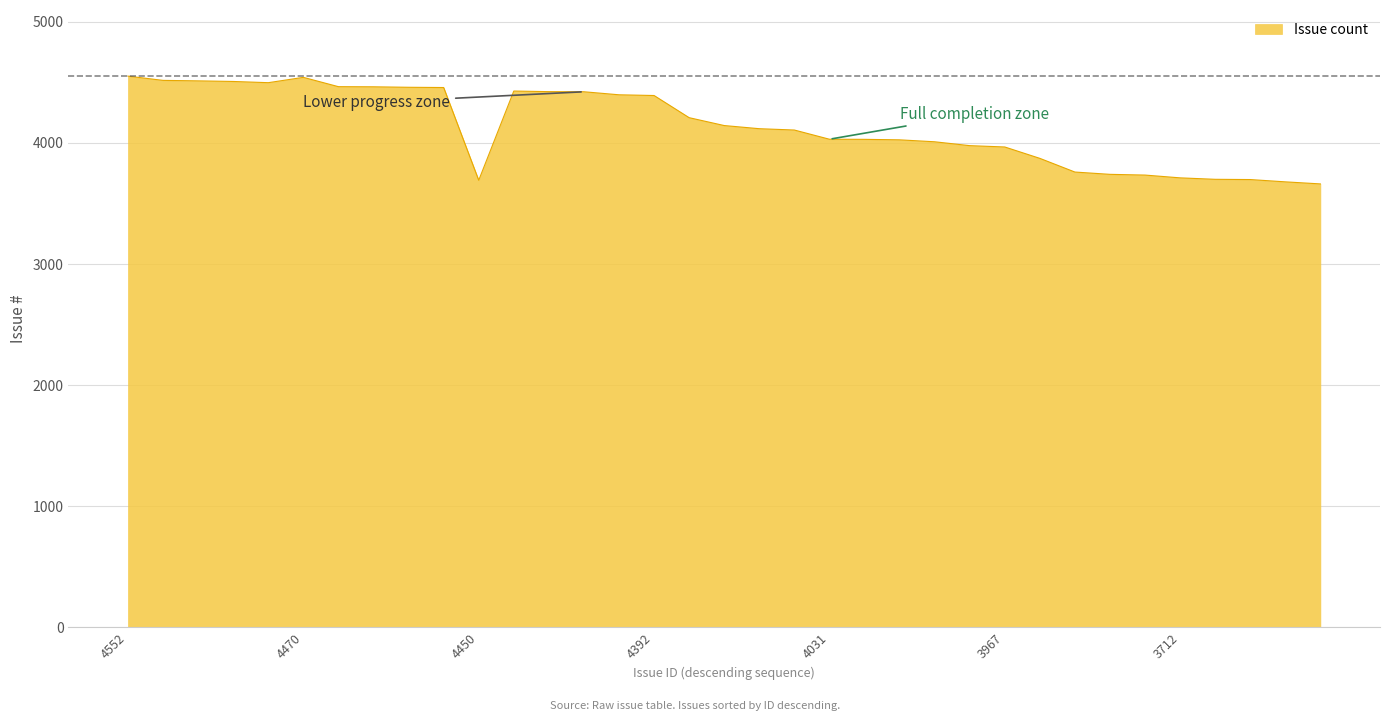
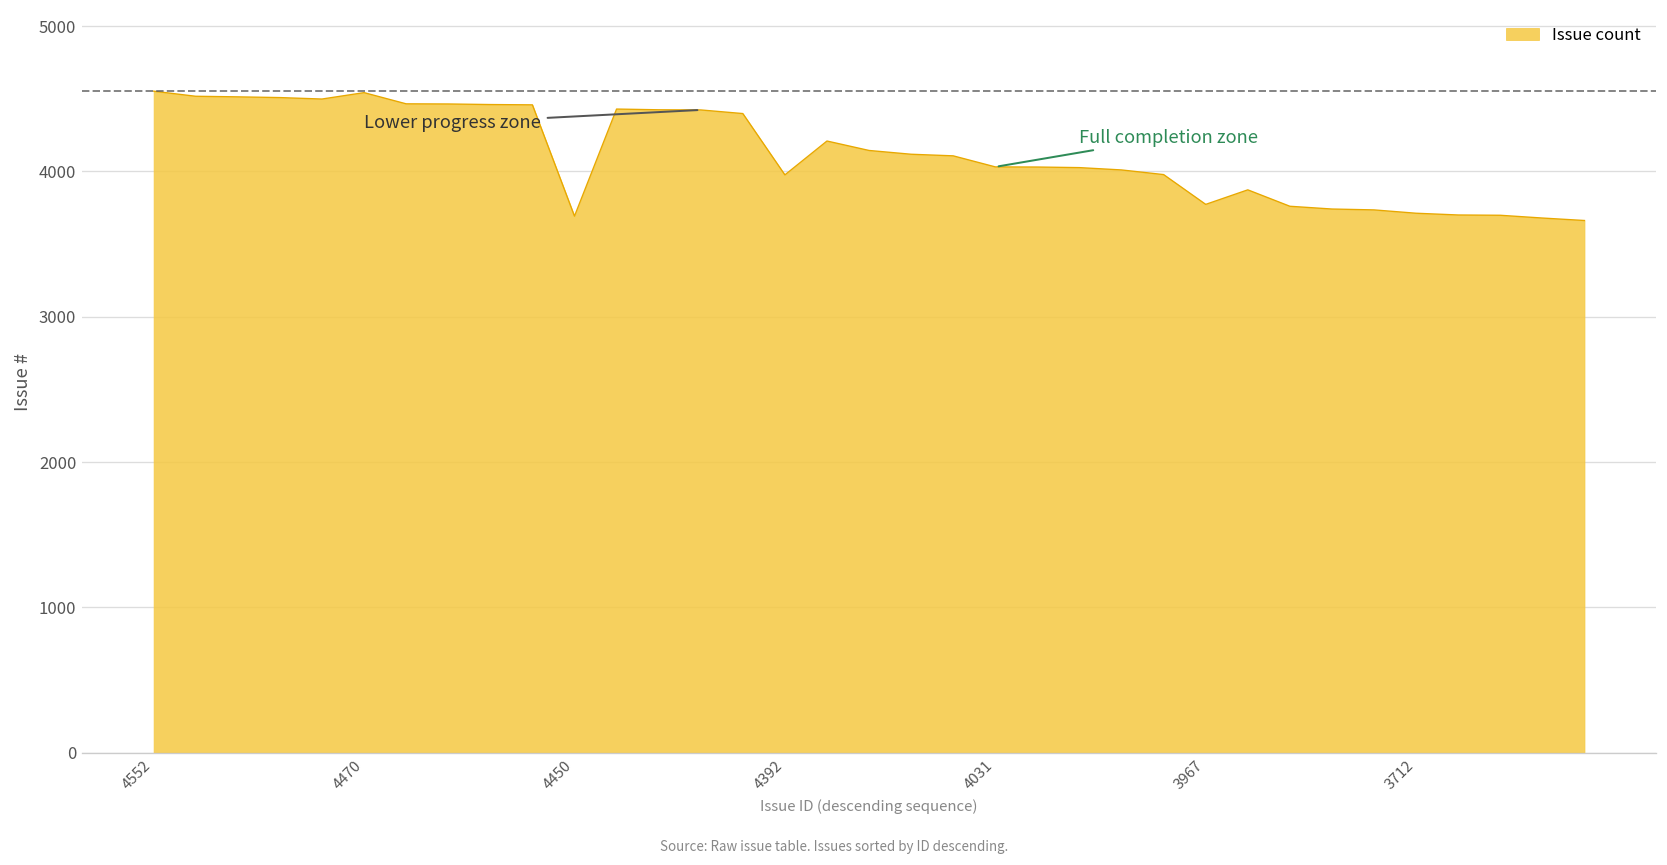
4392: 4390 -> 3980
3967: 3970 -> 3770
